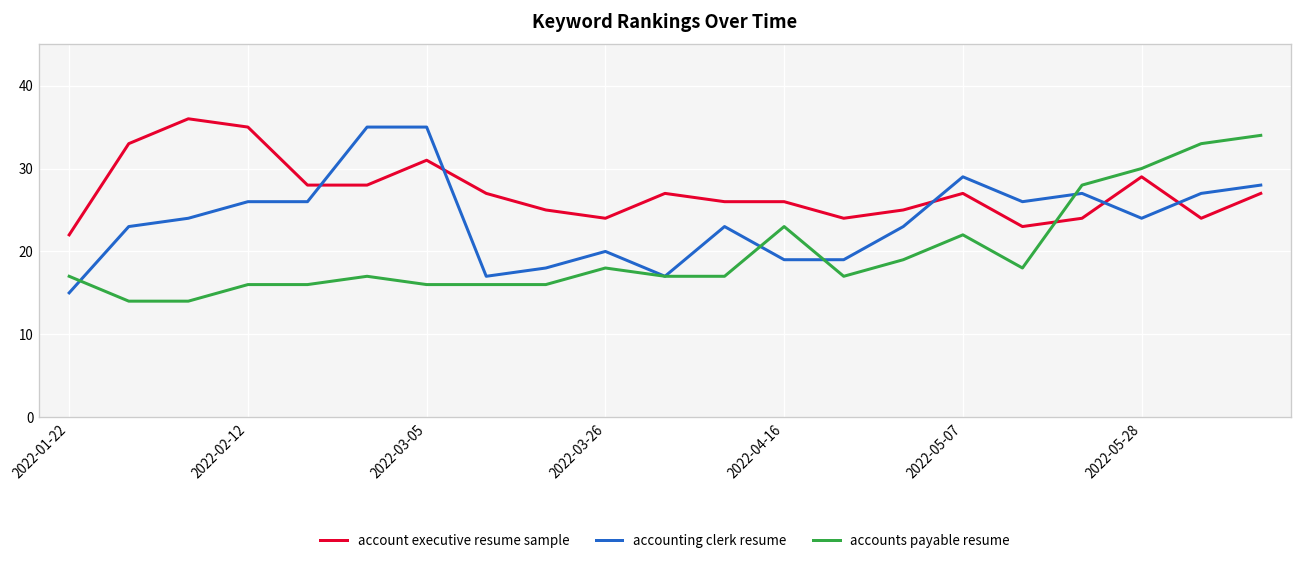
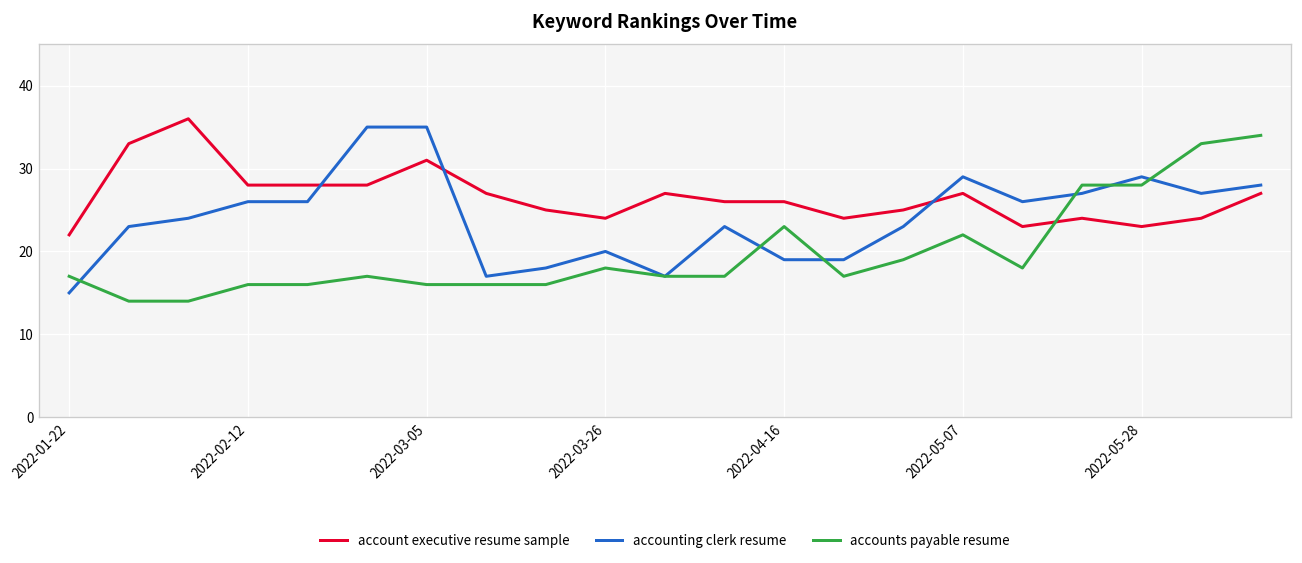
account executive resume sample, 2022-02-12: 35 -> 28
account executive resume sample, 2022-05-28: 29 -> 23
accounting clerk resume, 2022-05-28: 24 -> 29
accounts payable resume, 2022-05-28: 30 -> 28
